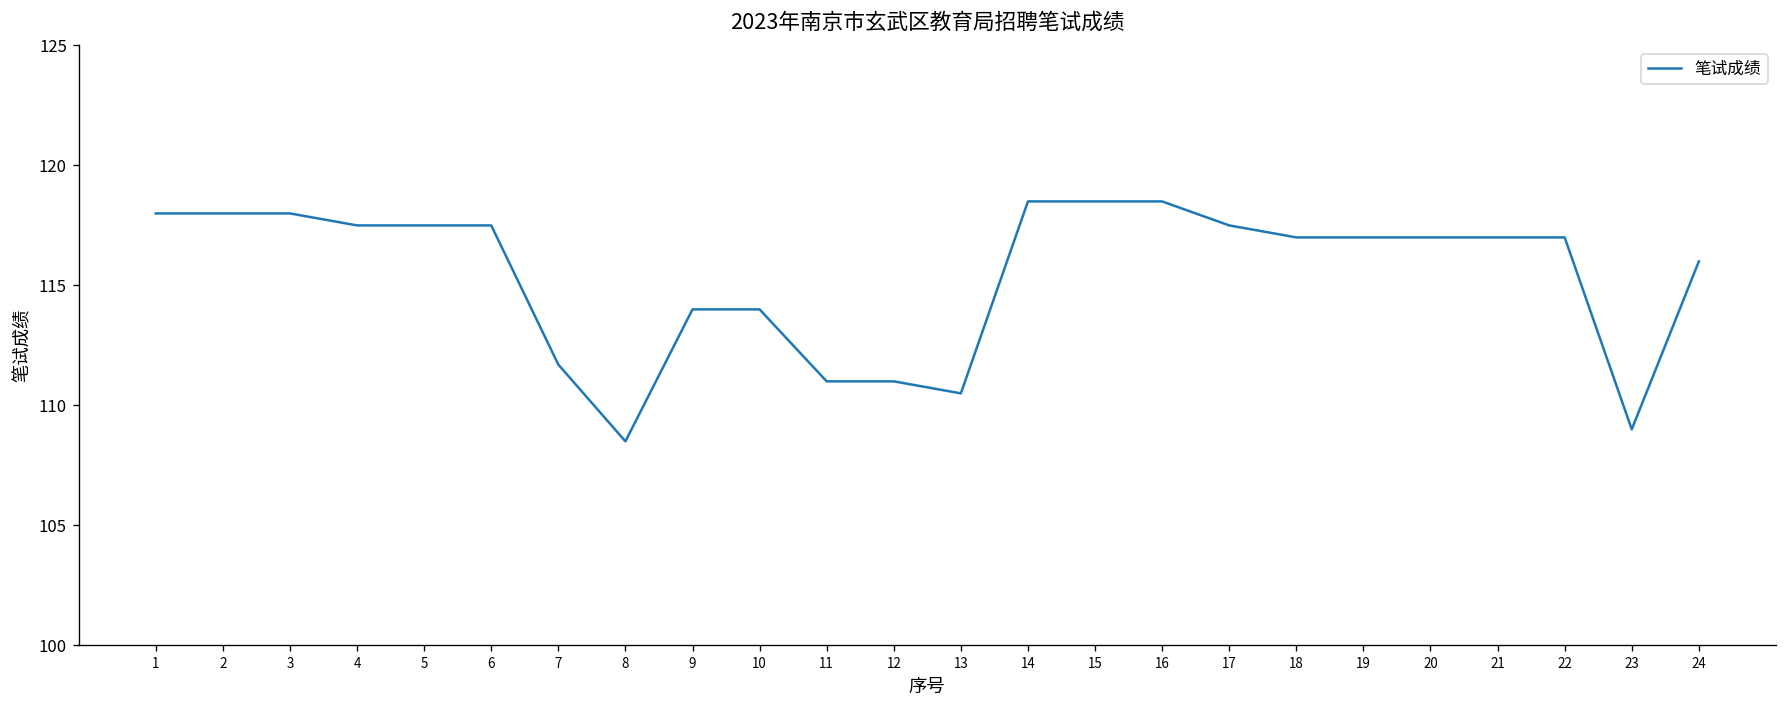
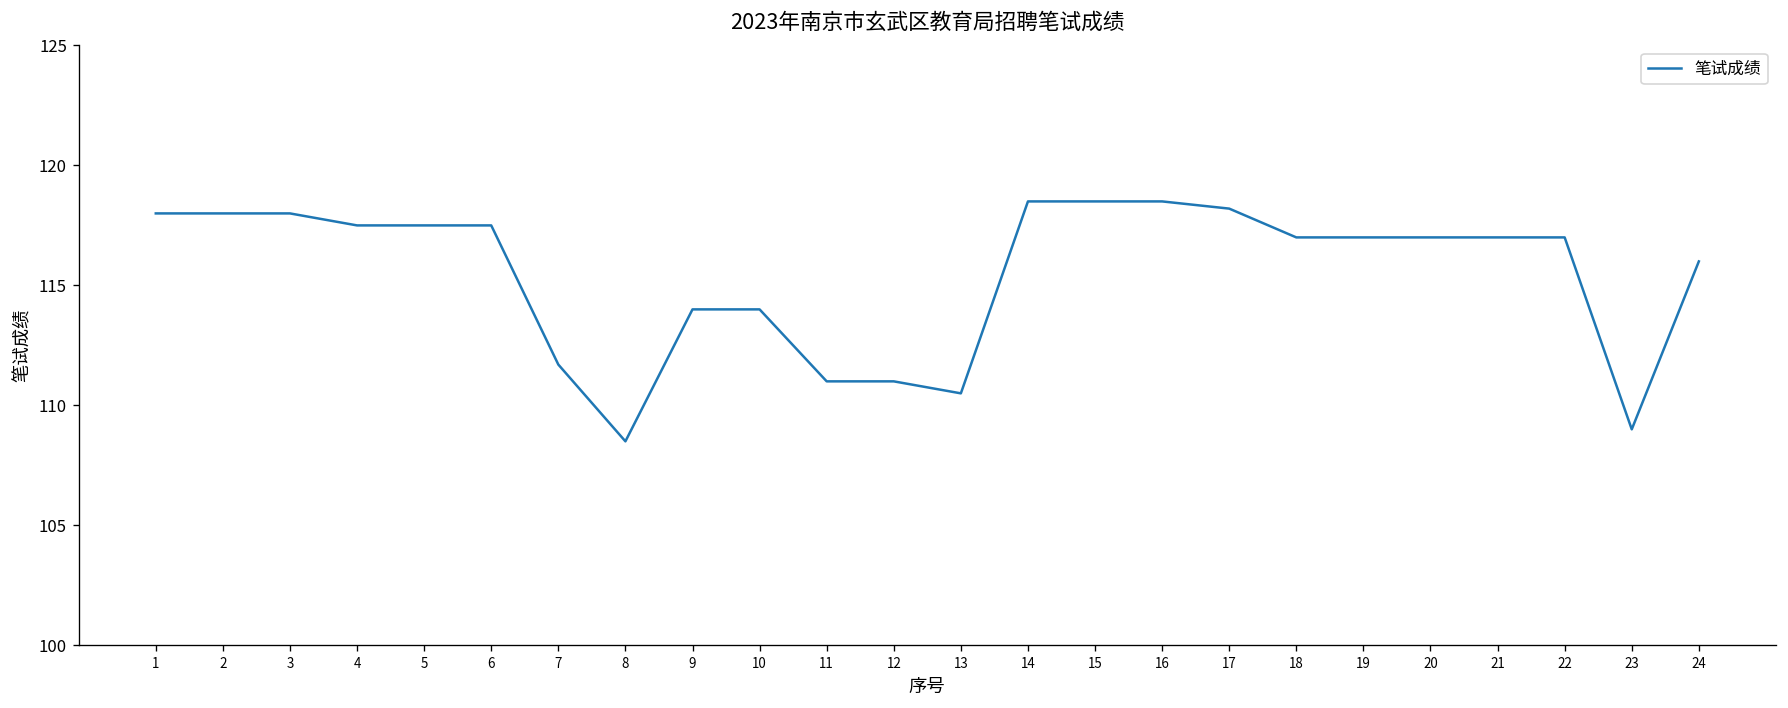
17: 117.5 -> 118.2
